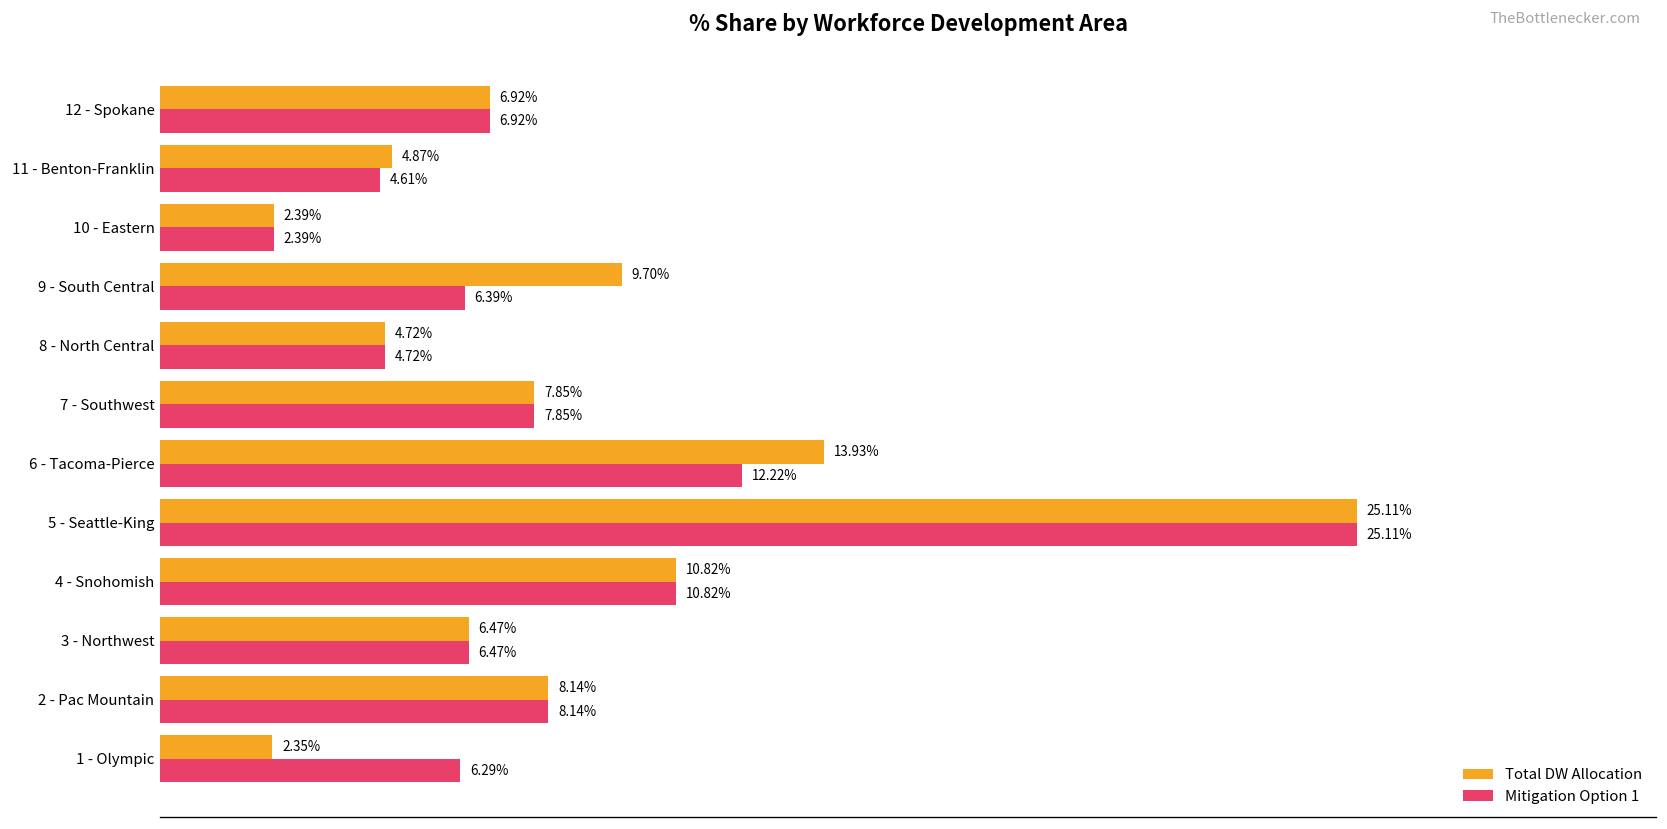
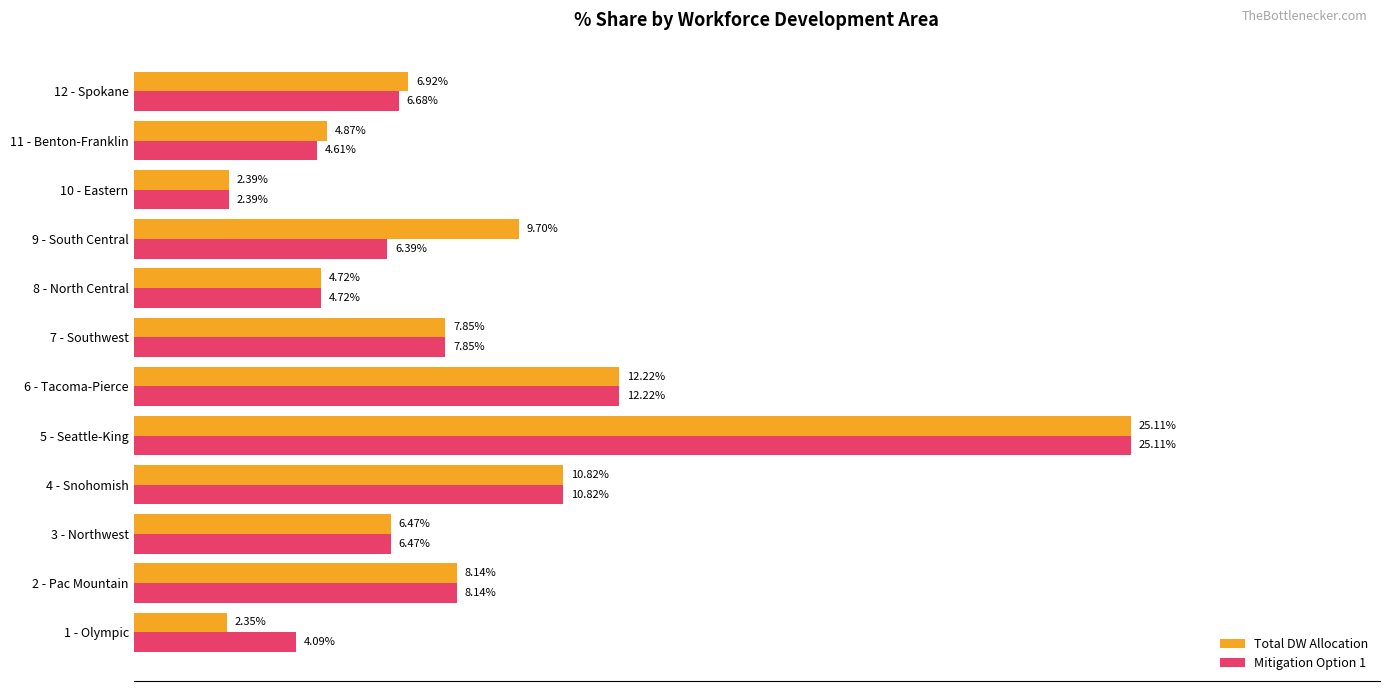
Mitigation Option 1, 12 - Spokane: 6.92% -> 6.68%
Total DW Allocation, 6 - Tacoma-Pierce: 13.93% -> 12.22%
Mitigation Option 1, 1 - Olympic: 6.29% -> 4.09%
